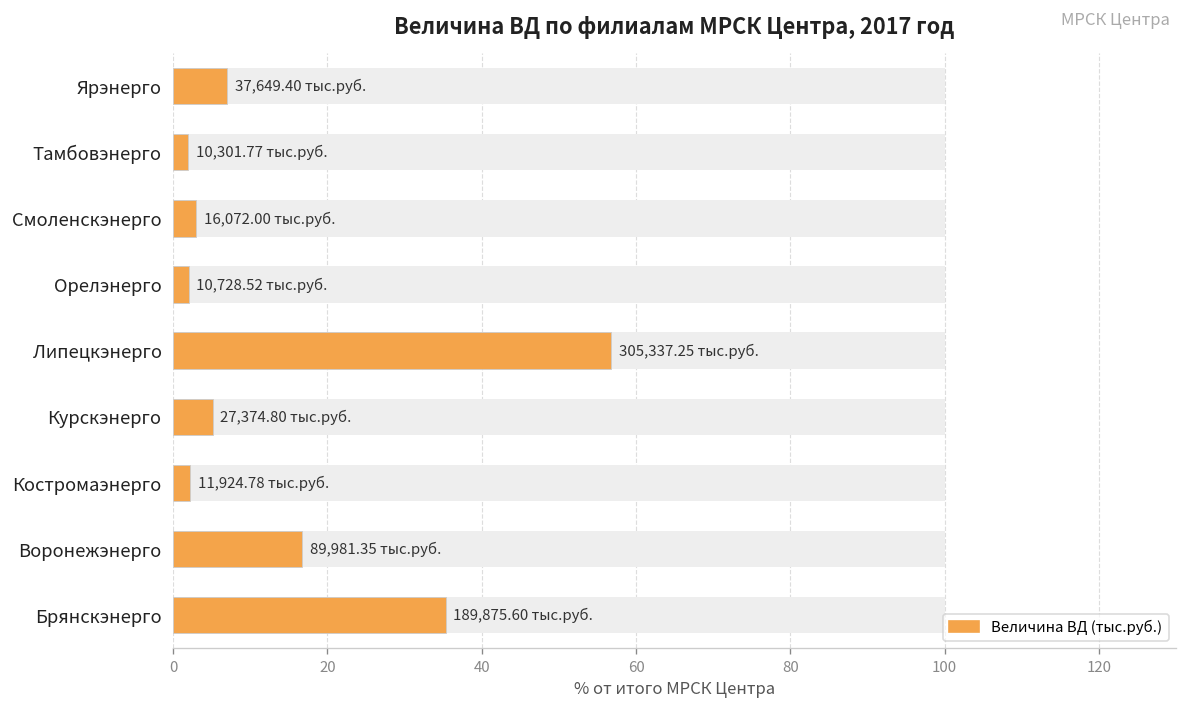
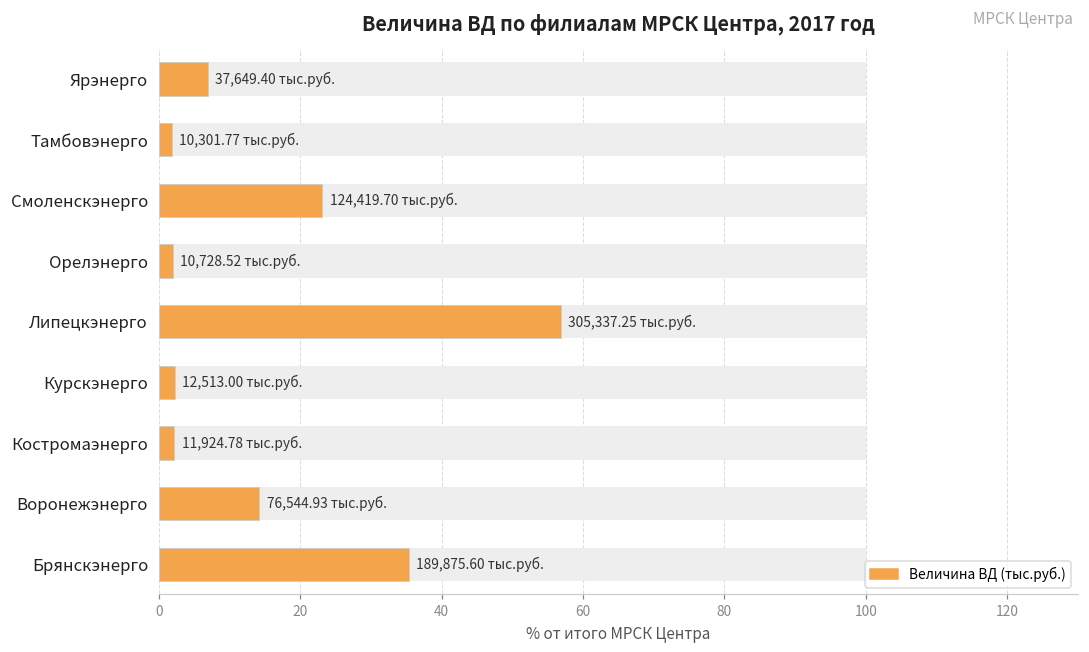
Величина ВД (тыс.руб.), Смоленскэнерго: 16,072.00 -> 124,419.70
Величина ВД (тыс.руб.), Курскэнерго: 27,374.80 -> 12,513.00
Величина ВД (тыс.руб.), Воронежэнерго: 89,981.35 -> 76,544.93
